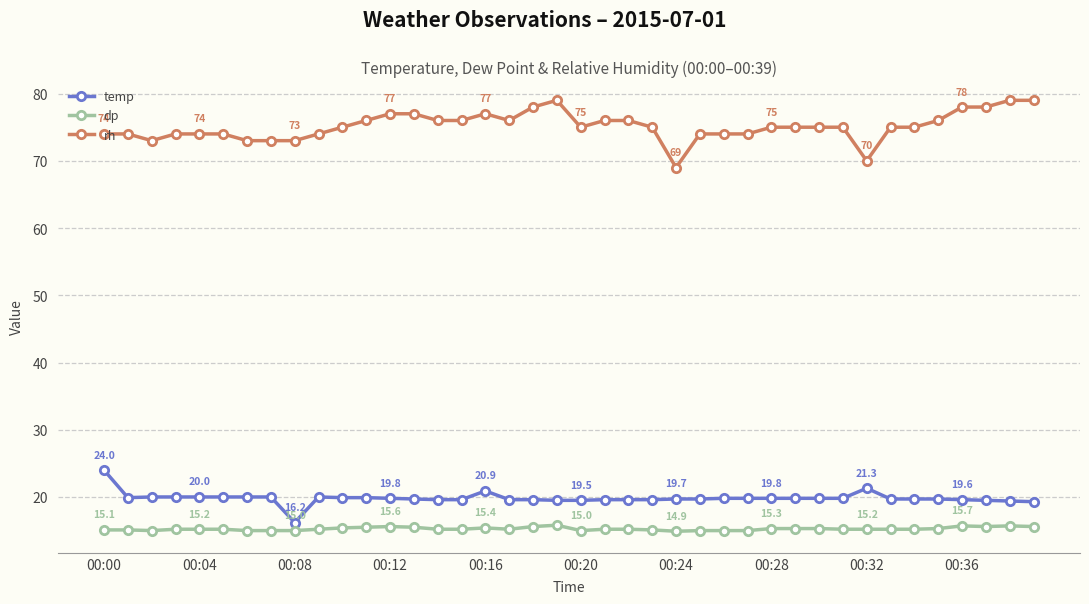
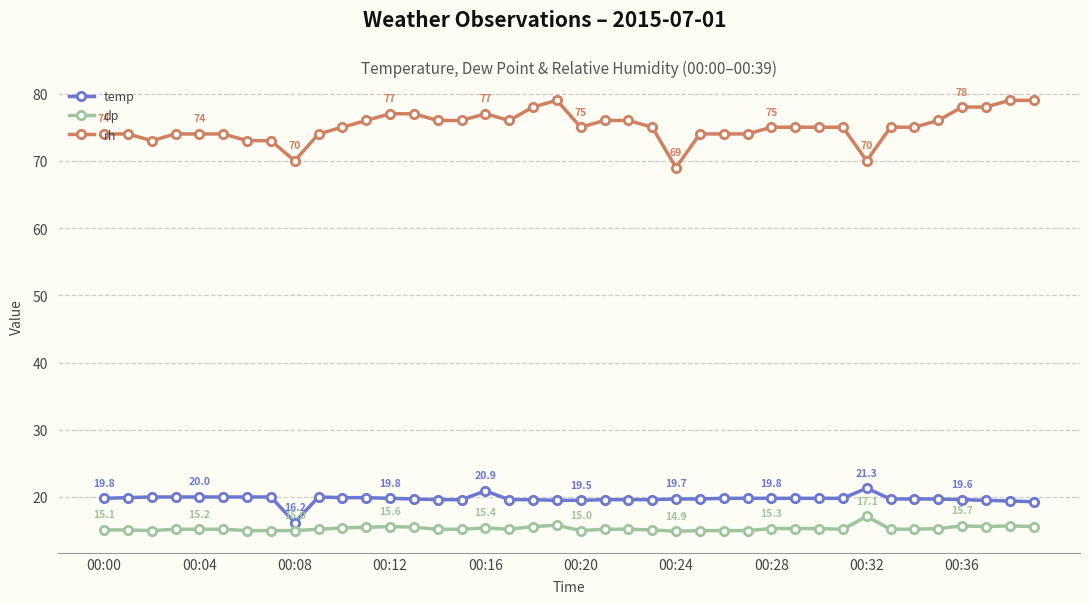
temp, 00:00: 24.0 -> 19.8
rh, 00:08: 73 -> 70
dp, 00:32: 15.2 -> 17.1
